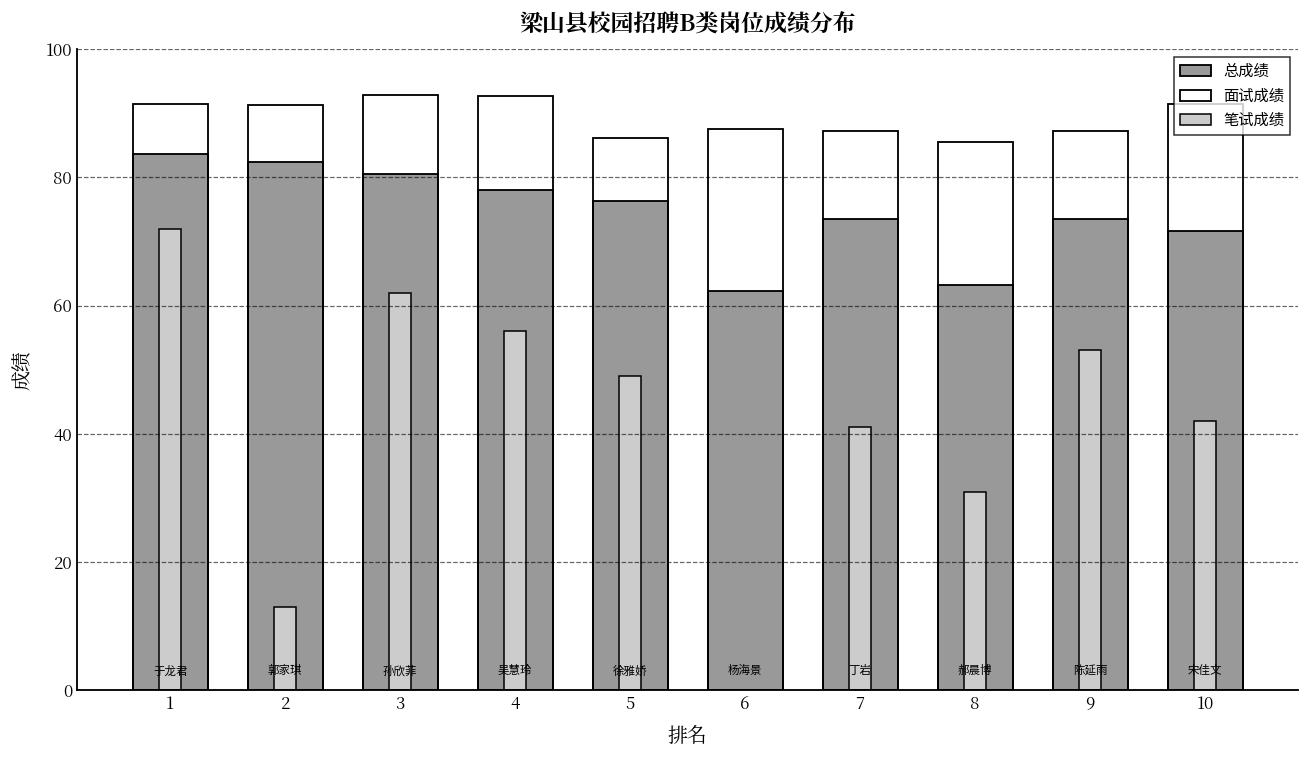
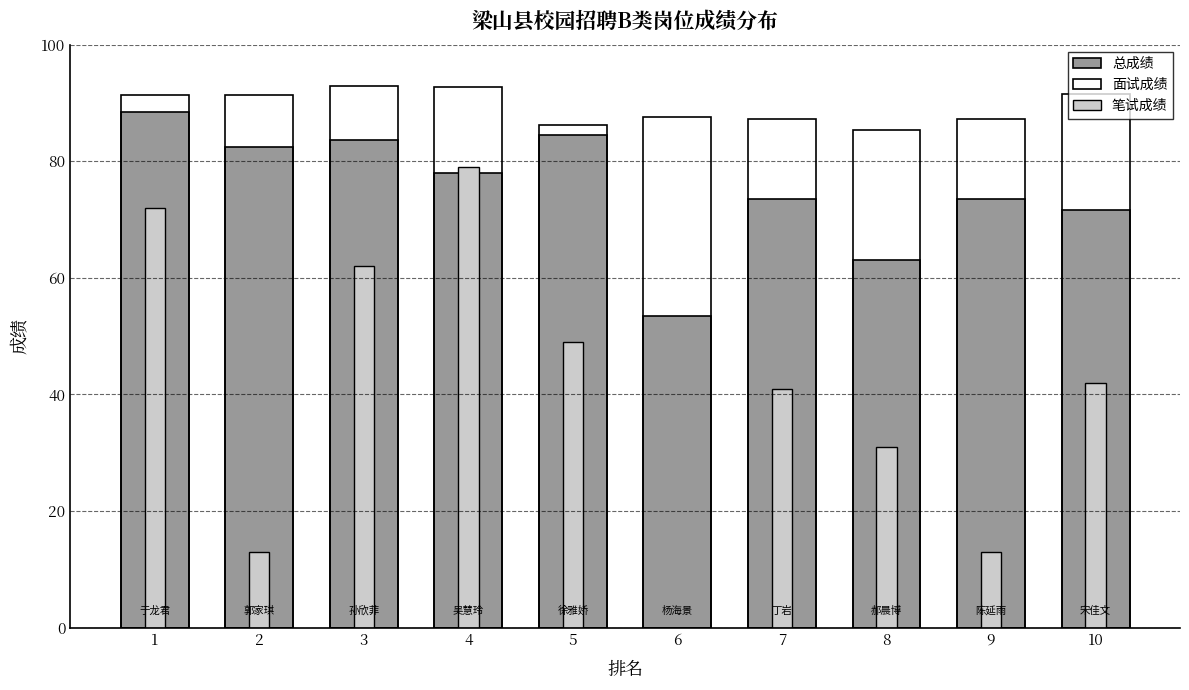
总成绩, 1: 84 -> 88
总成绩, 3: 81 -> 84
笔试成绩, 4: 56 -> 79
总成绩, 5: 76 -> 85
总成绩, 6: 62 -> 53
笔试成绩, 9: 53 -> 13
